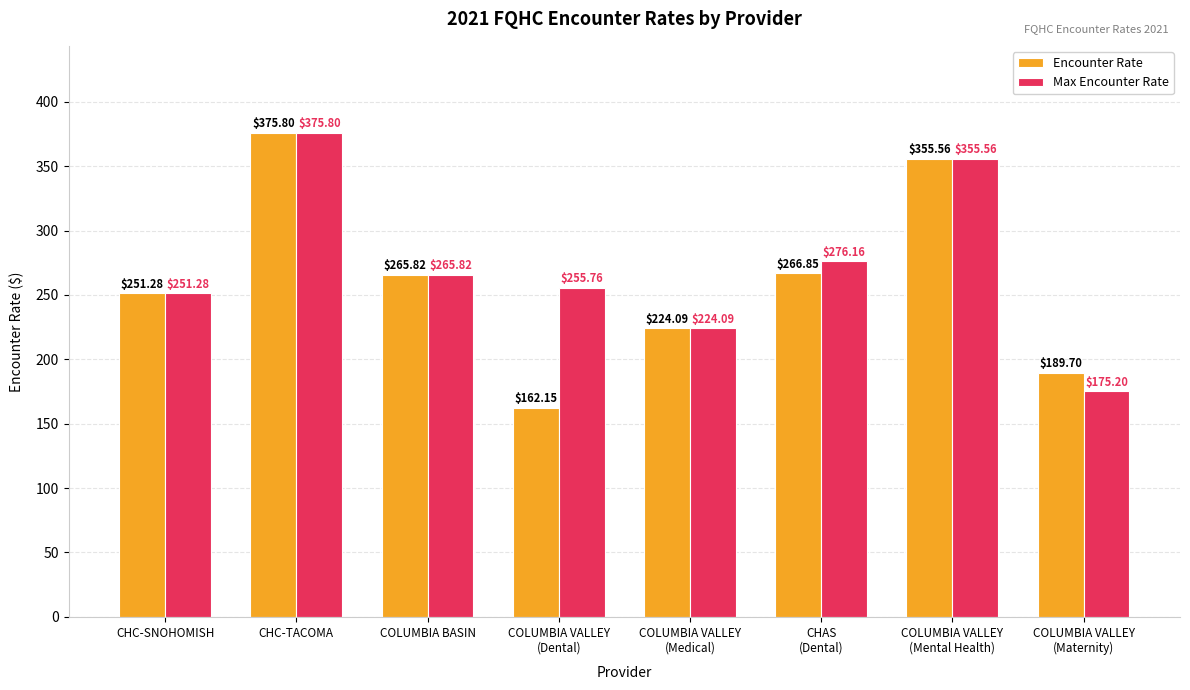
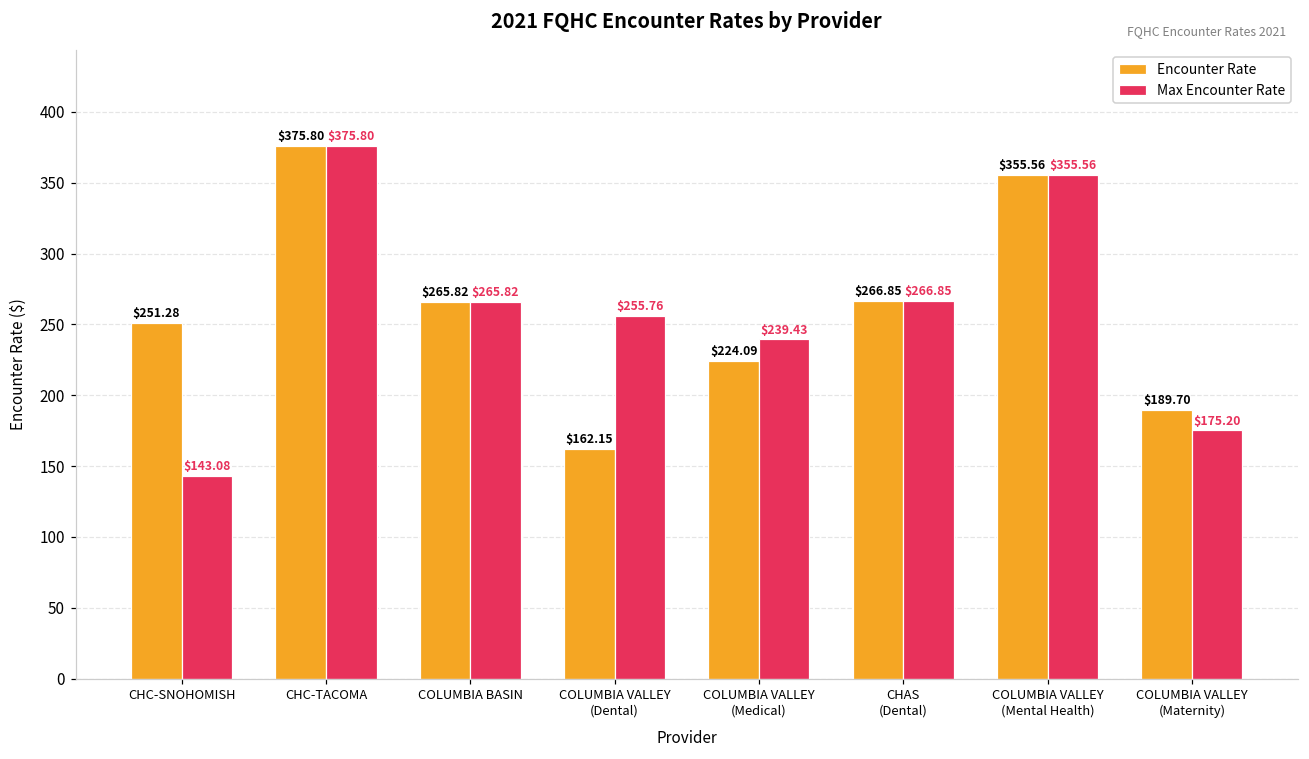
Max Encounter Rate, CHC-SNOHOMISH: $251.28 -> $143.08
Max Encounter Rate, COLUMBIA VALLEY (Medical): $224.09 -> $239.43
Max Encounter Rate, CHAS (Dental): $276.16 -> $266.85
